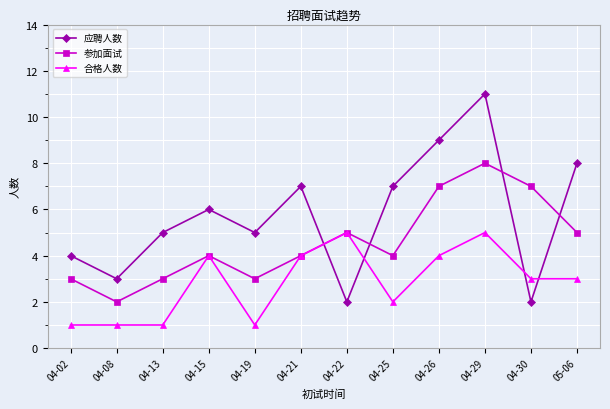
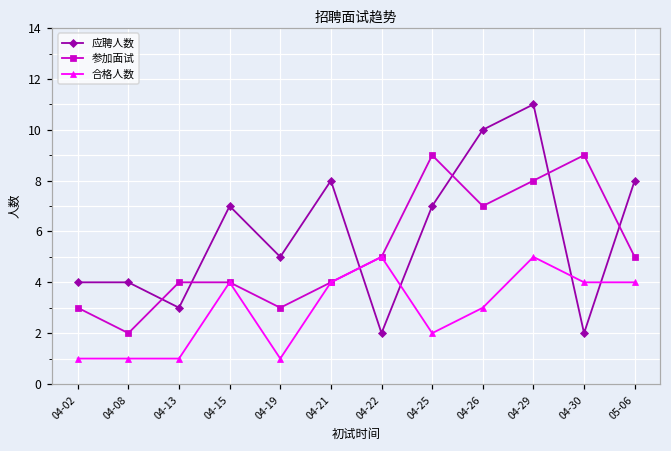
应聘人数, 04-08: 3 -> 4
应聘人数, 04-13: 5 -> 3
参加面试, 04-13: 3 -> 4
应聘人数, 04-15: 6 -> 7
应聘人数, 04-21: 7 -> 8
参加面试, 04-25: 4 -> 9
应聘人数, 04-26: 9 -> 10
合格人数, 04-26: 4 -> 3
参加面试, 04-30: 7 -> 9
合格人数, 04-30: 3 -> 4
合格人数, 05-06: 3 -> 4
